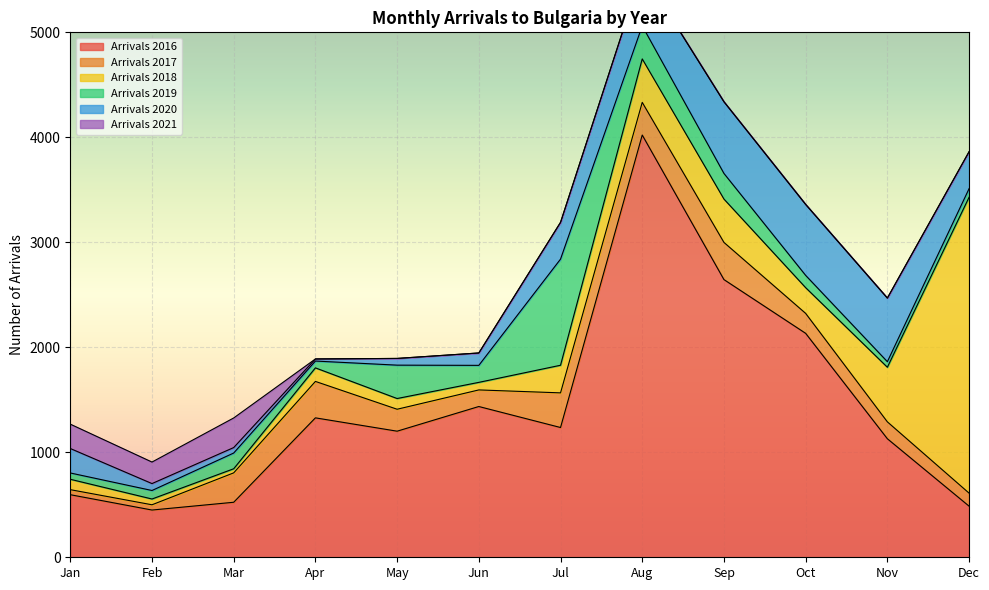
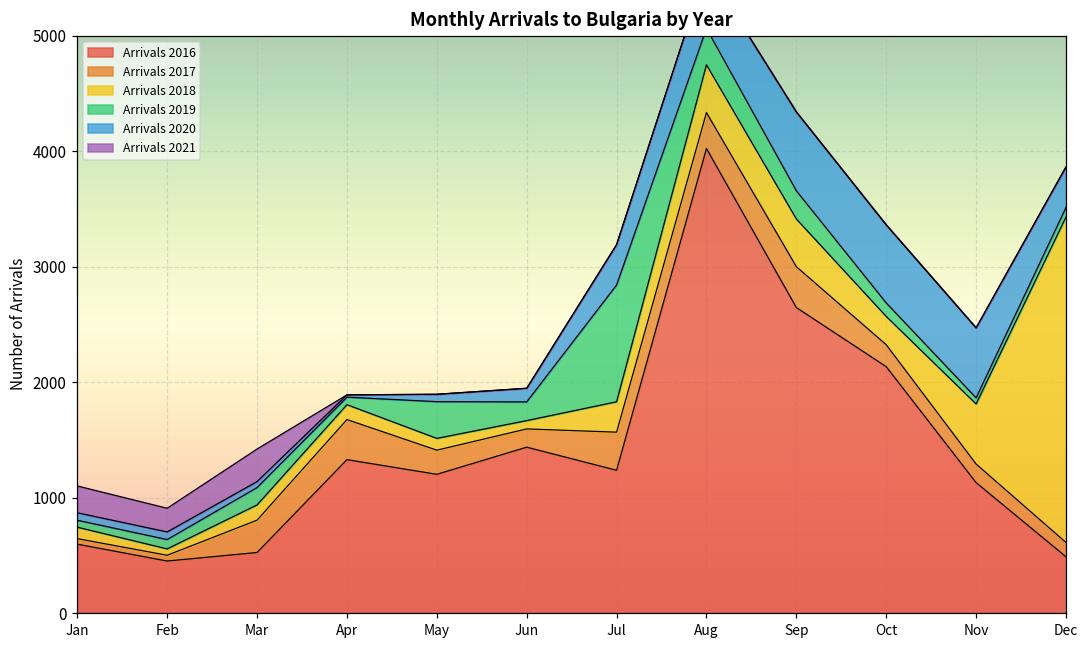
Arrivals 2020, Jan: 230 -> 70
Arrivals 2018, Mar: 40 -> 130
